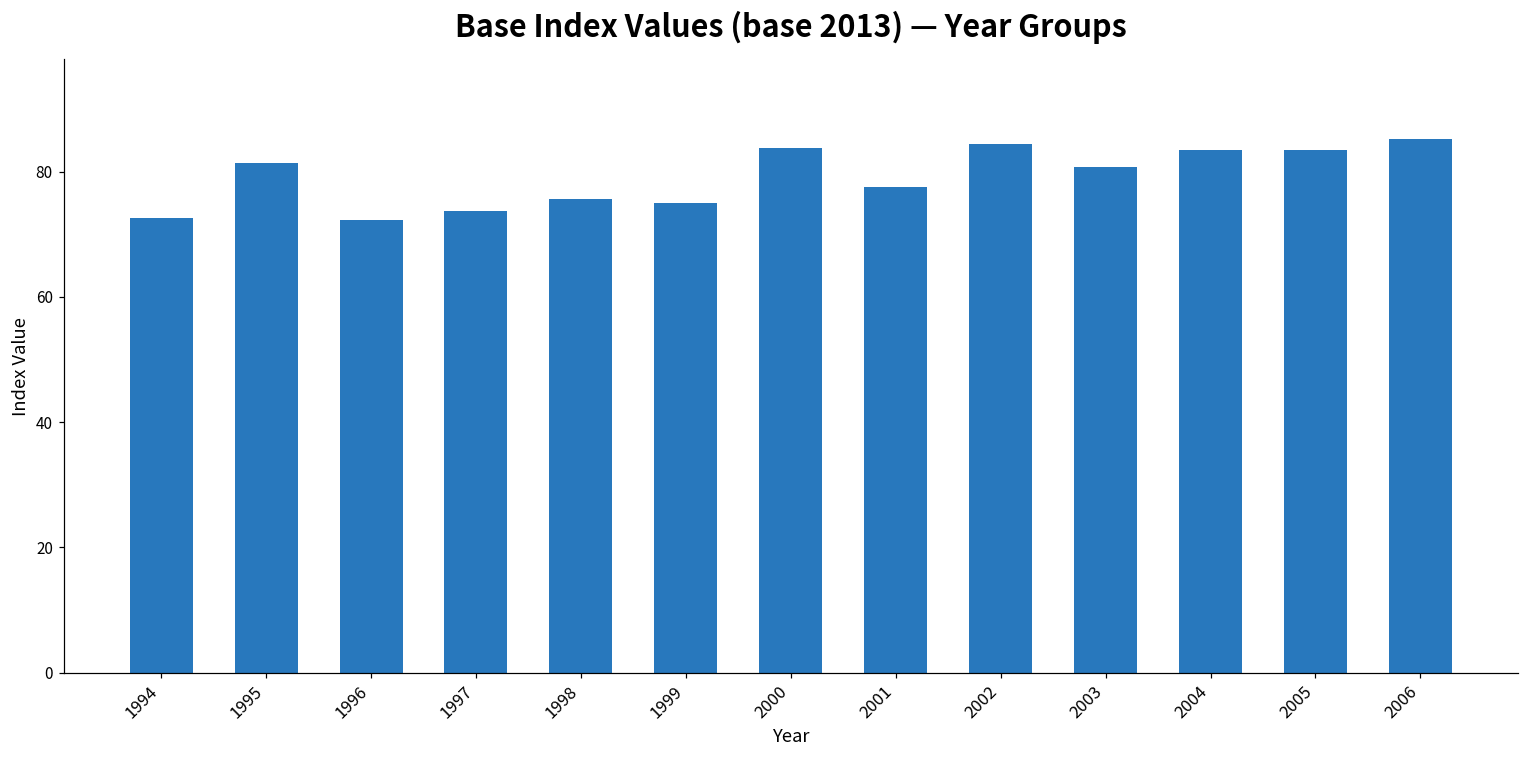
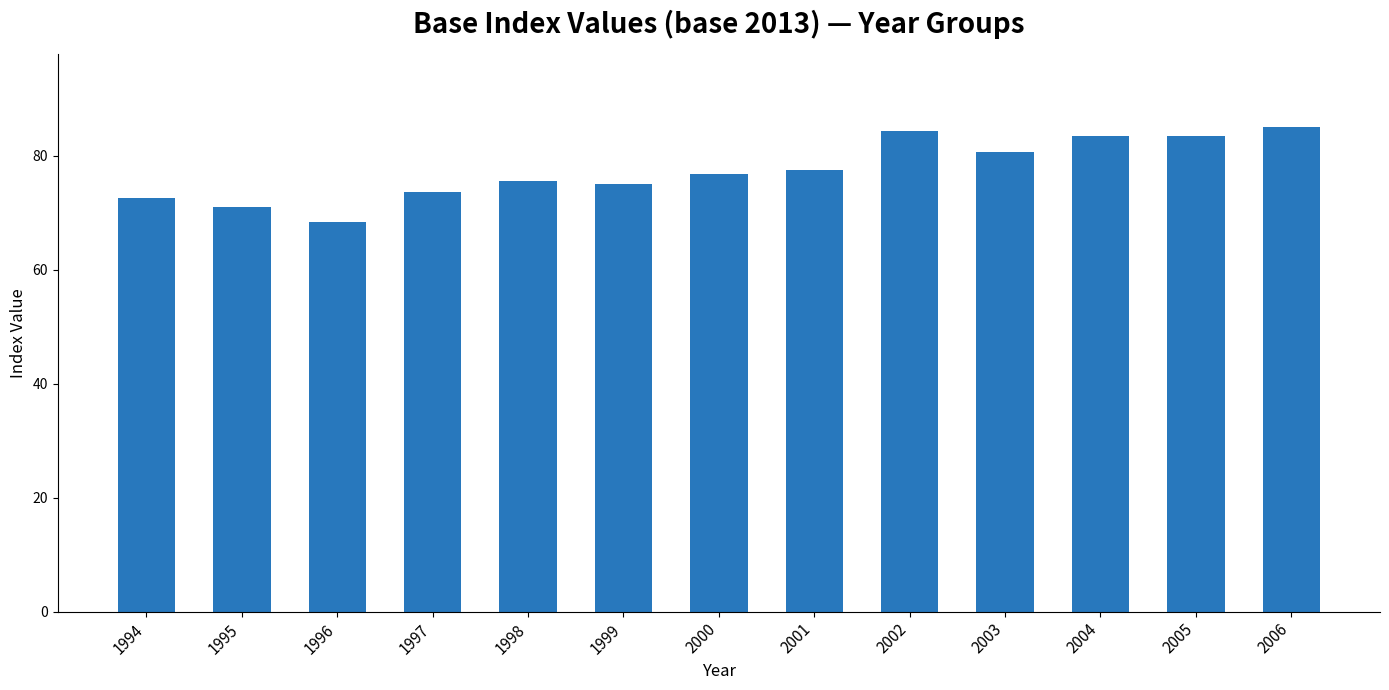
1995: 81 -> 71
1996: 72 -> 68
2000: 84 -> 77
